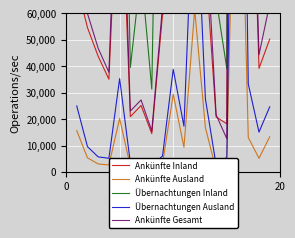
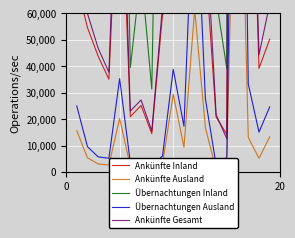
Ankünfte Inland, 15: 18,000 -> 14,000
